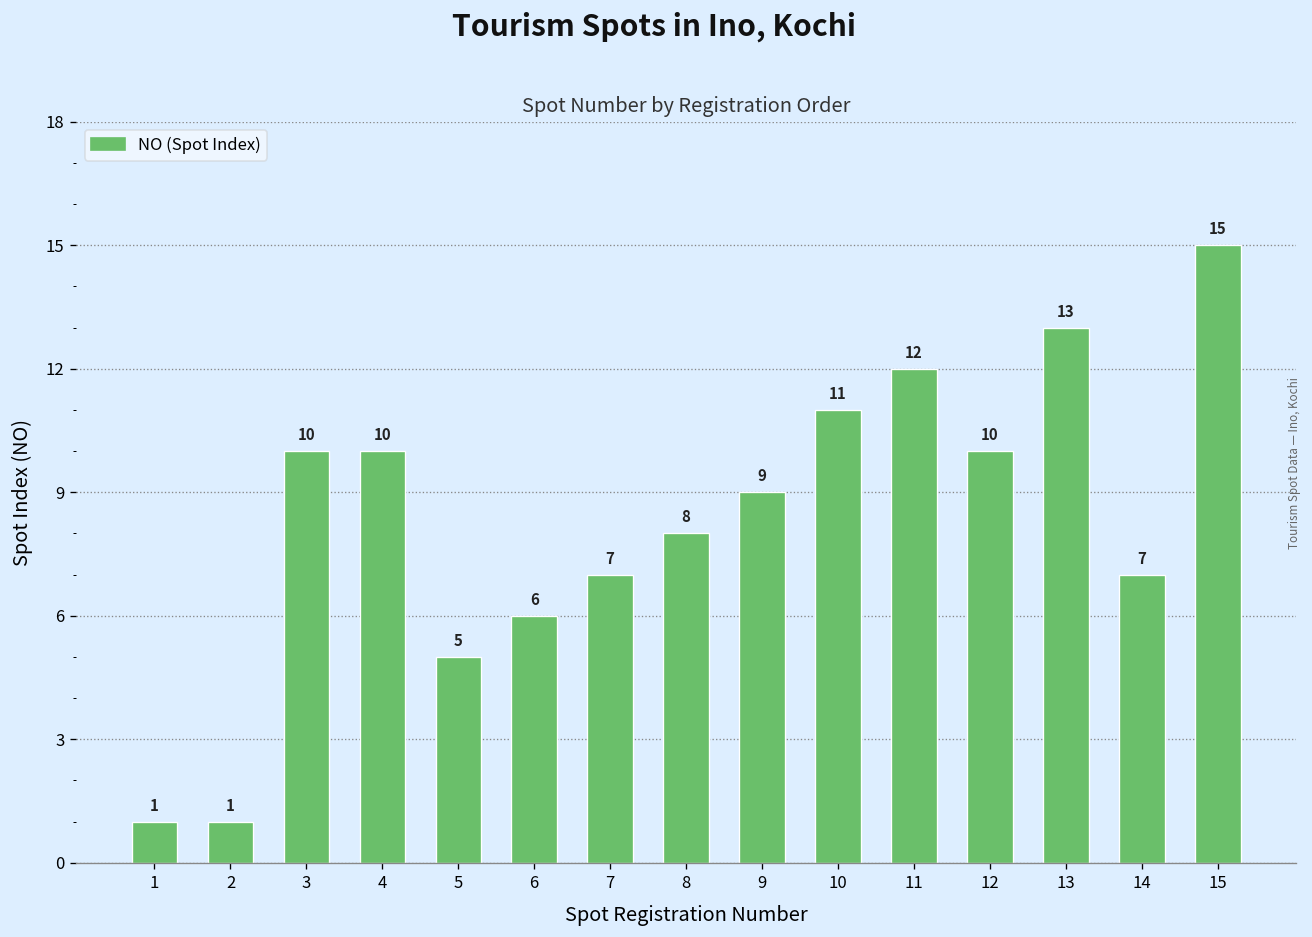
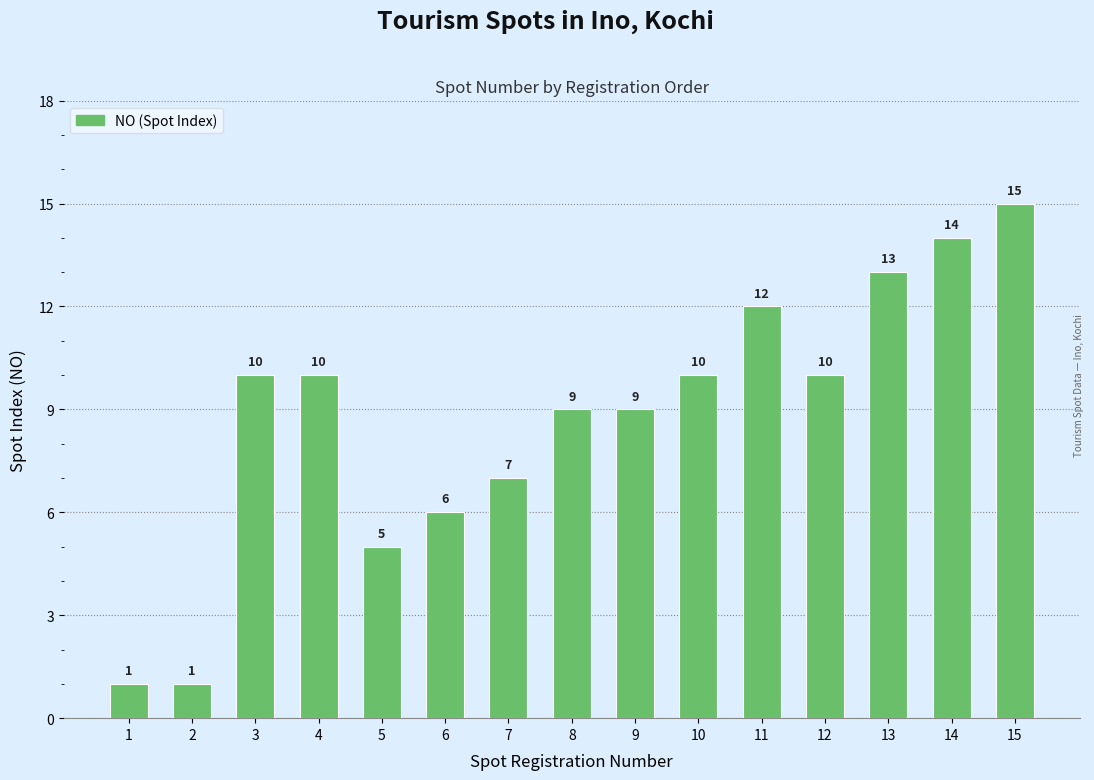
8: 8 -> 9
10: 11 -> 10
14: 7 -> 14
